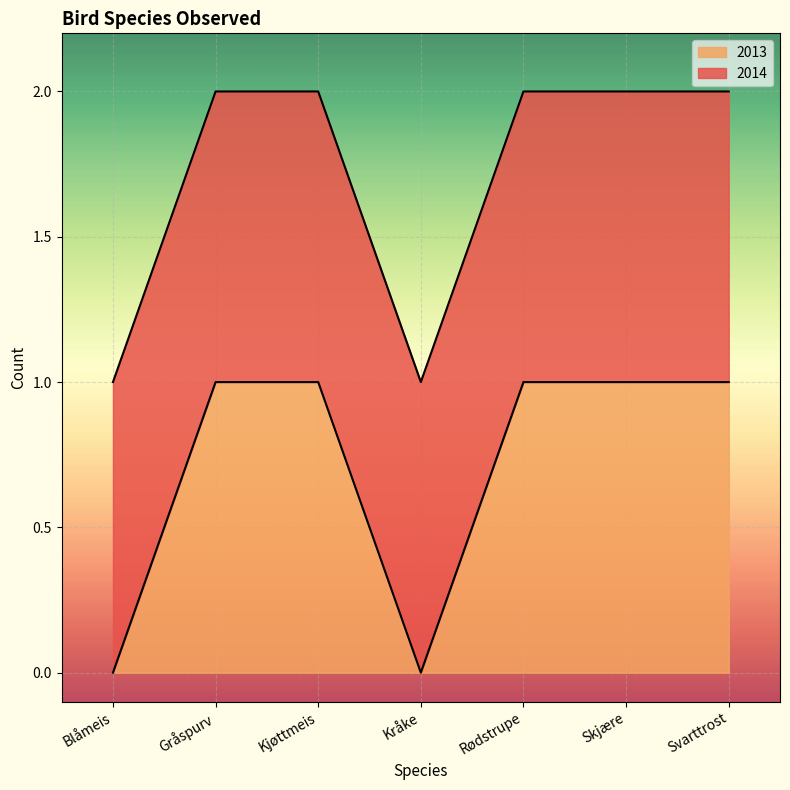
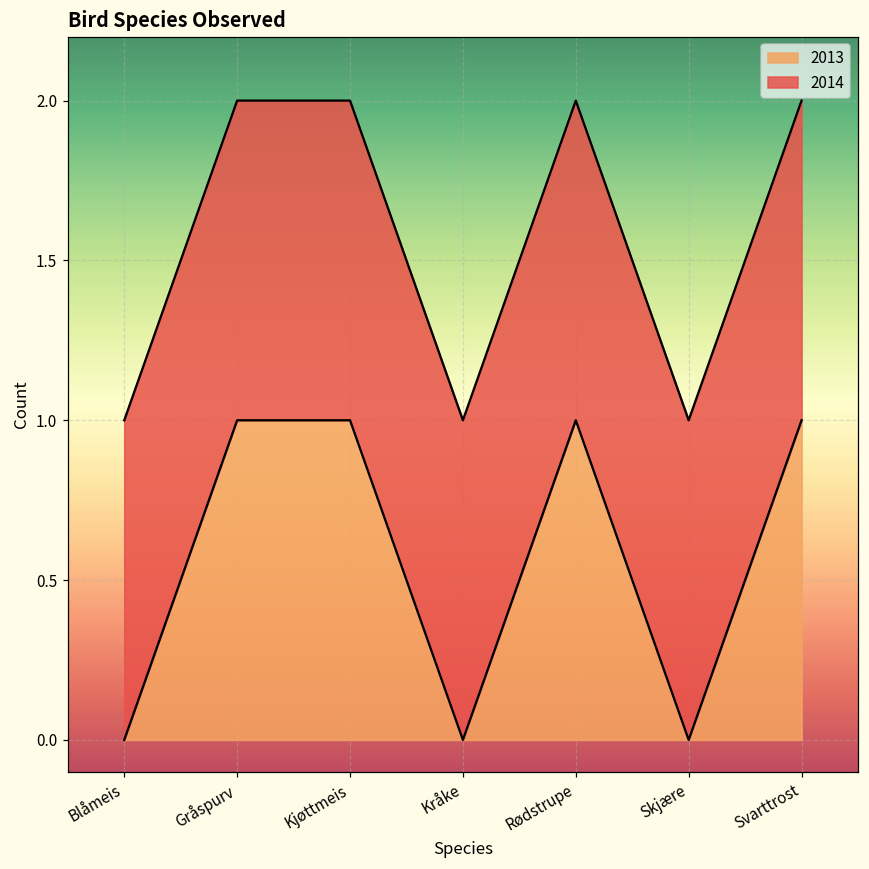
2013, Skjære: 1 -> 0
